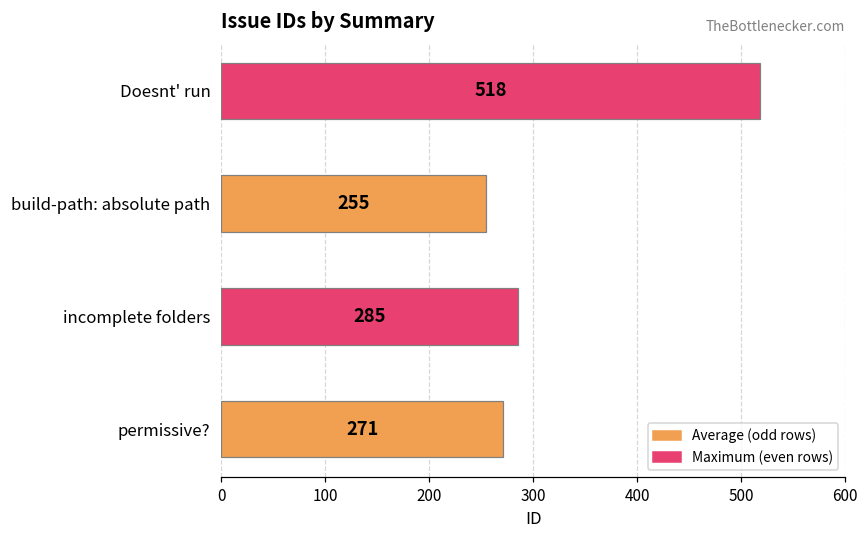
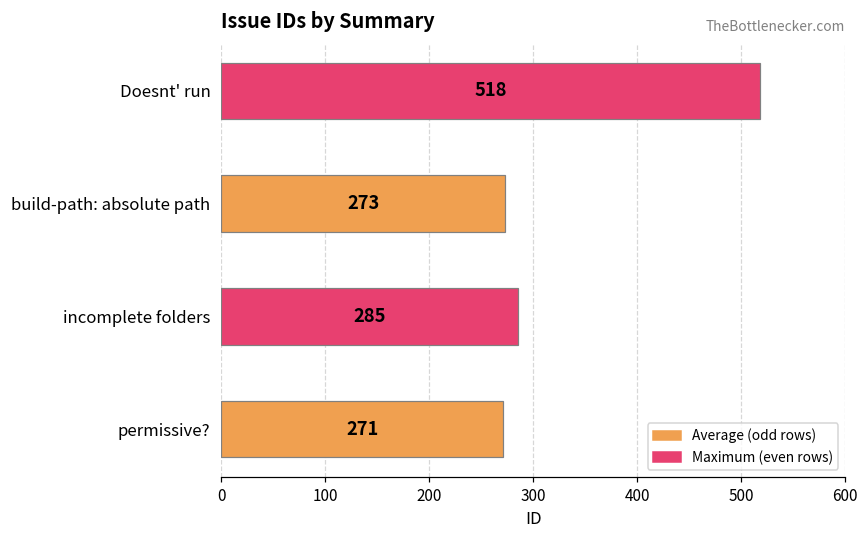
build-path: absolute path: 255 -> 273
